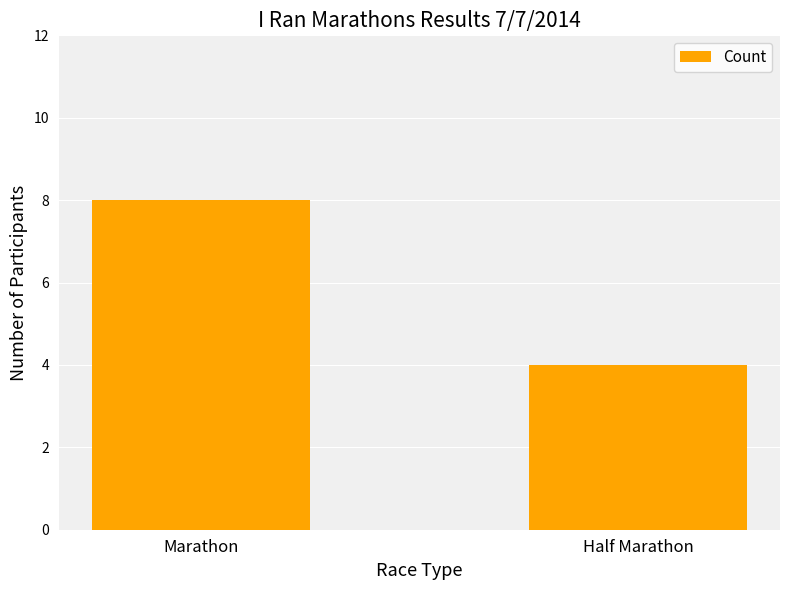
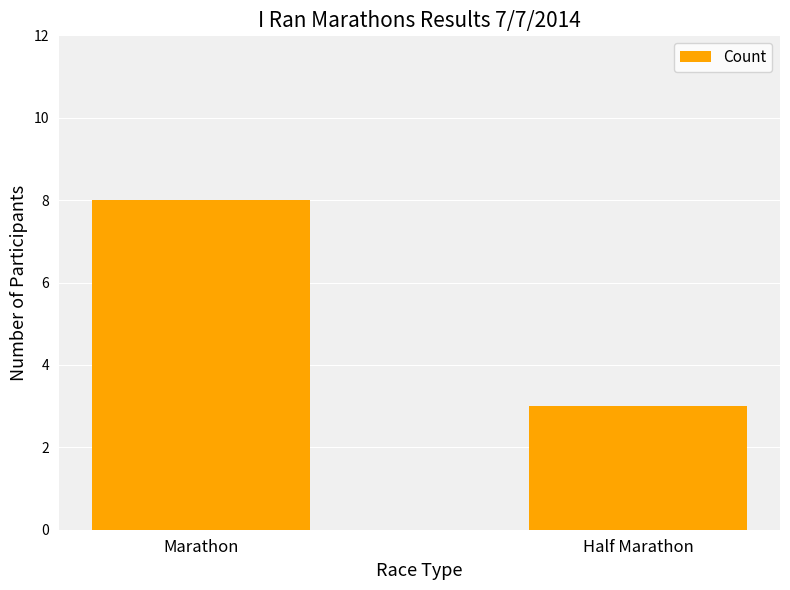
Half Marathon: 4 -> 3
